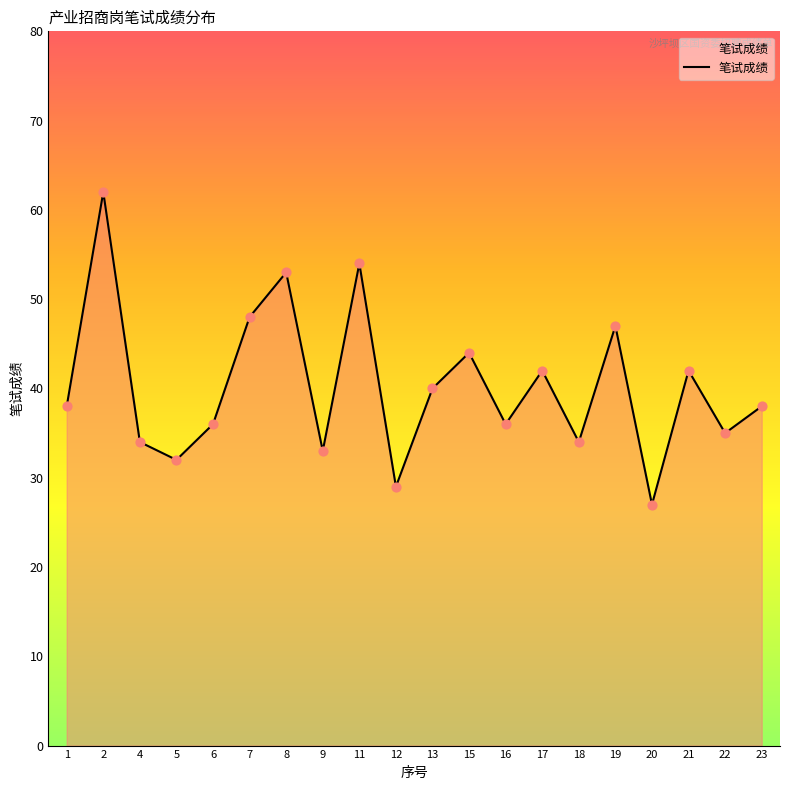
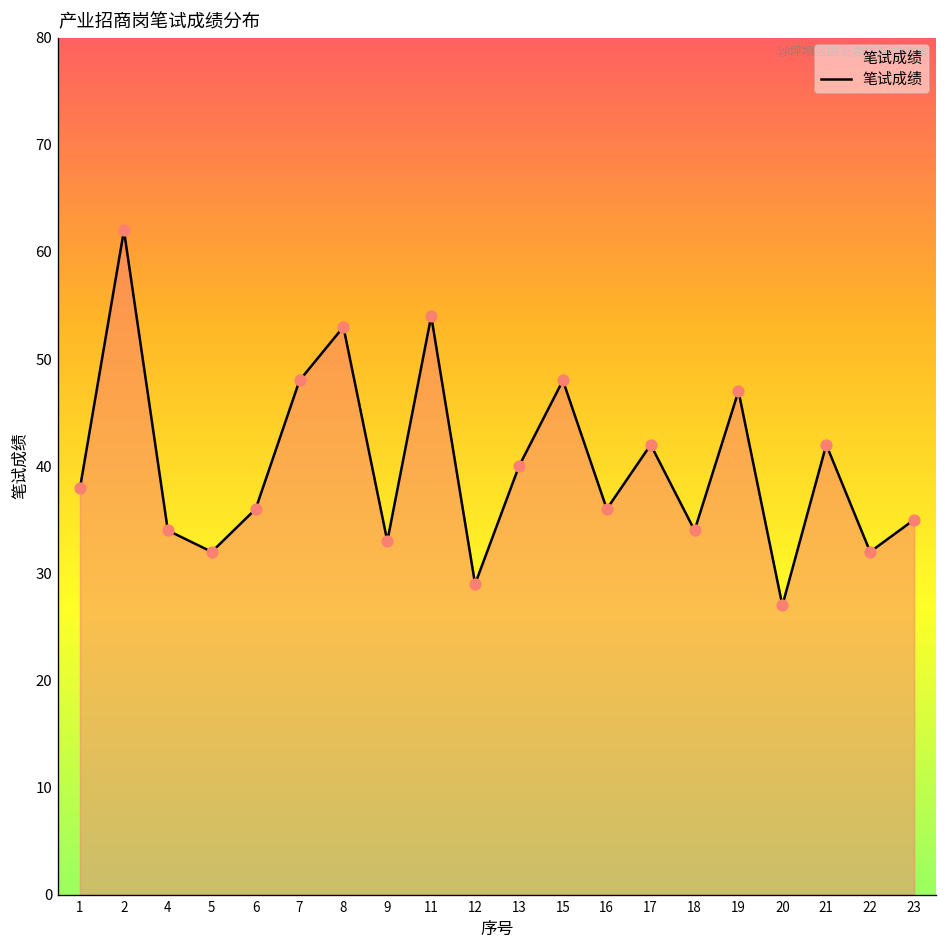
15: 44 -> 48
22: 35 -> 32
23: 38 -> 35
